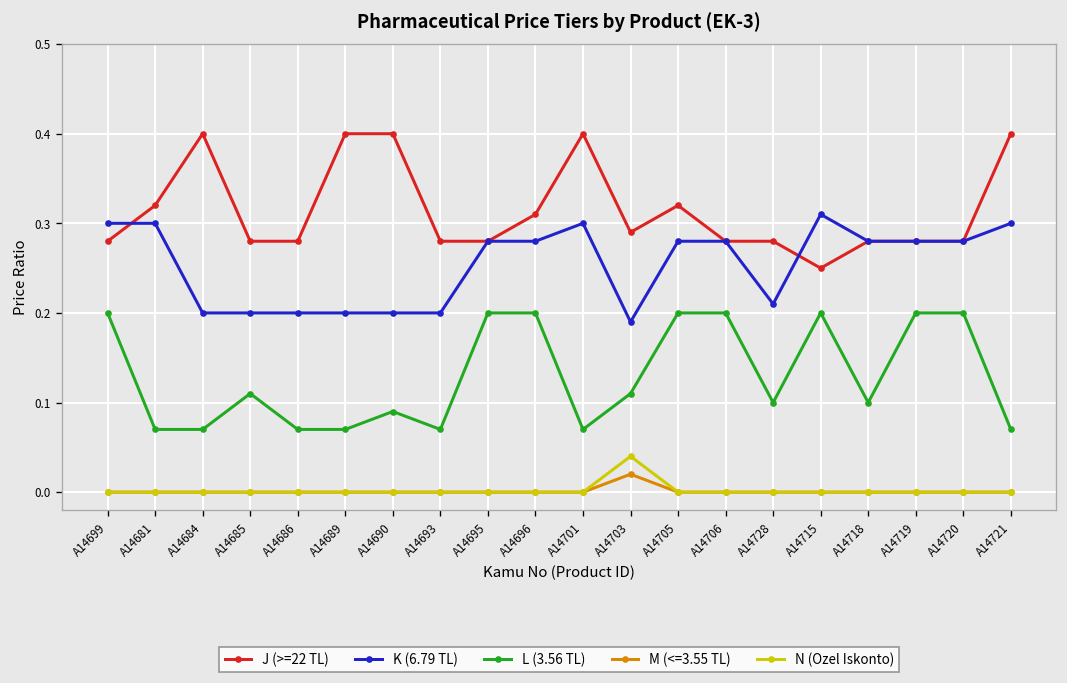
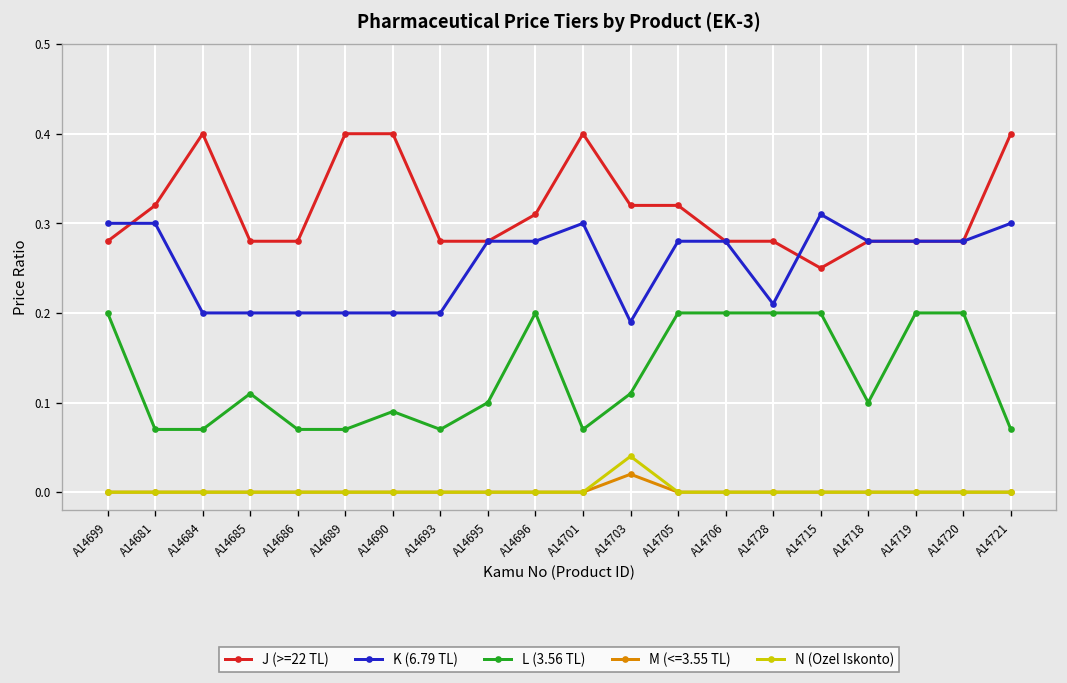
L (3.56 TL), A14695: 0.2 -> 0.1
J (>=22 TL), A14703: 0.29 -> 0.32
L (3.56 TL), A14728: 0.1 -> 0.2
